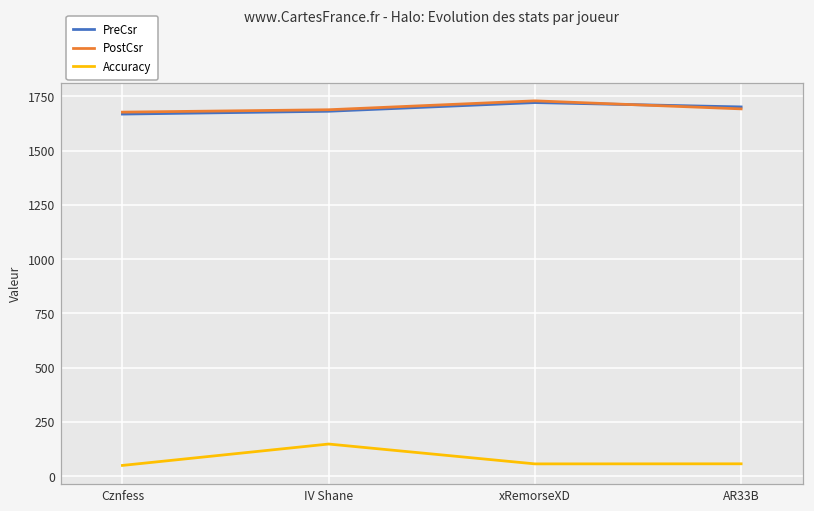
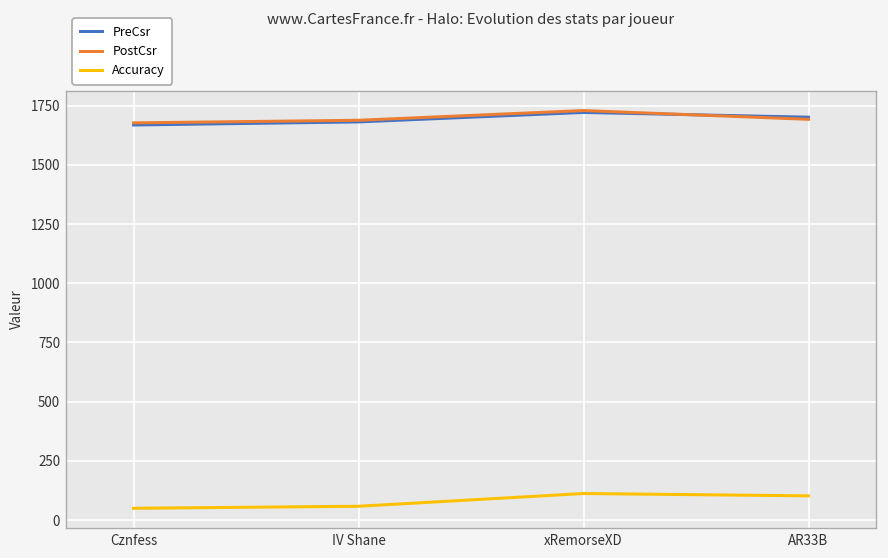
Accuracy, IV Shane: 150 -> 60
Accuracy, xRemorseXD: 60 -> 110
Accuracy, AR33B: 60 -> 100
